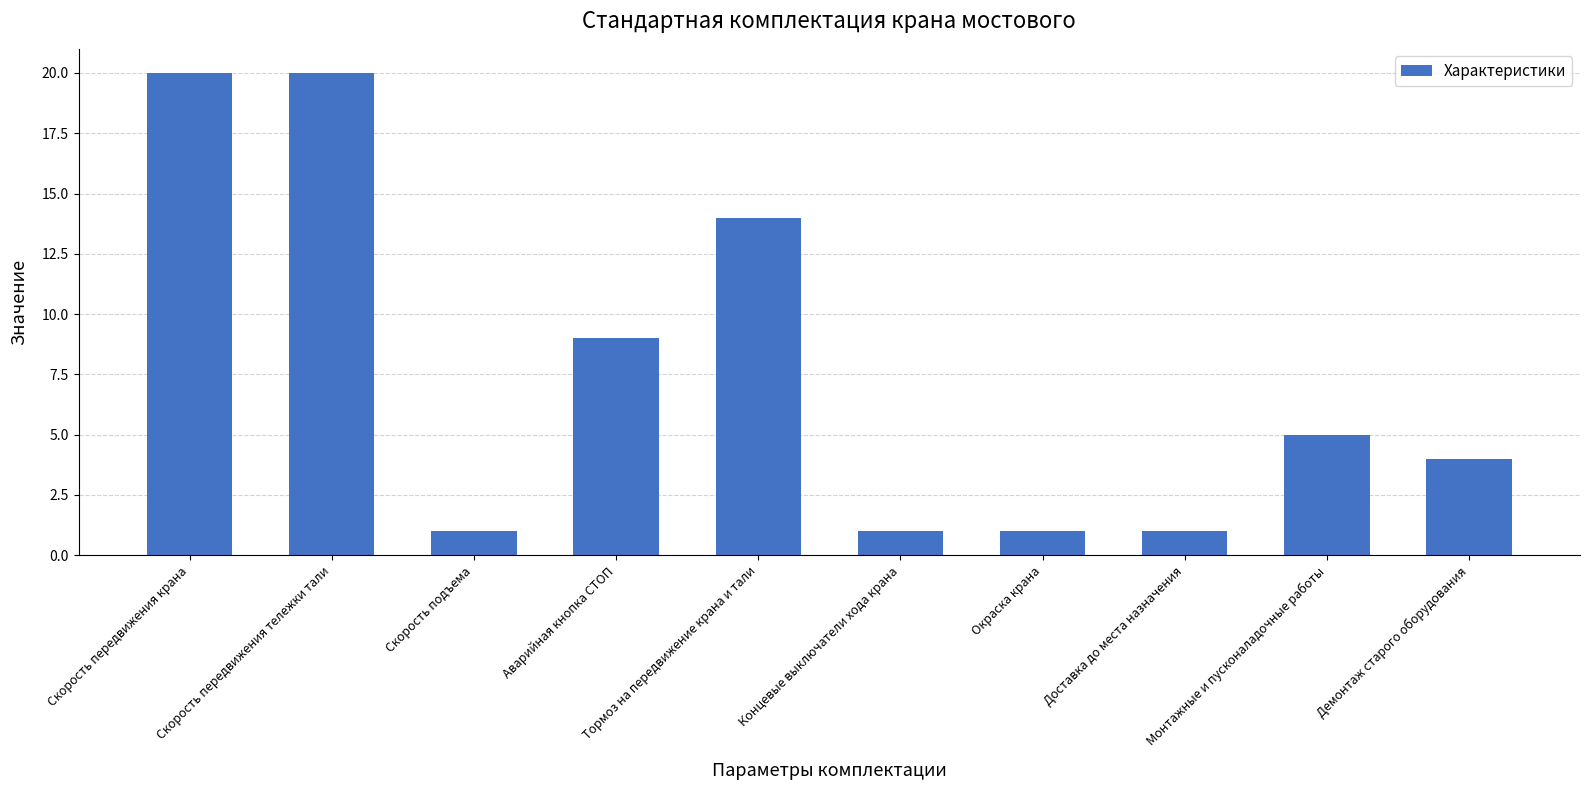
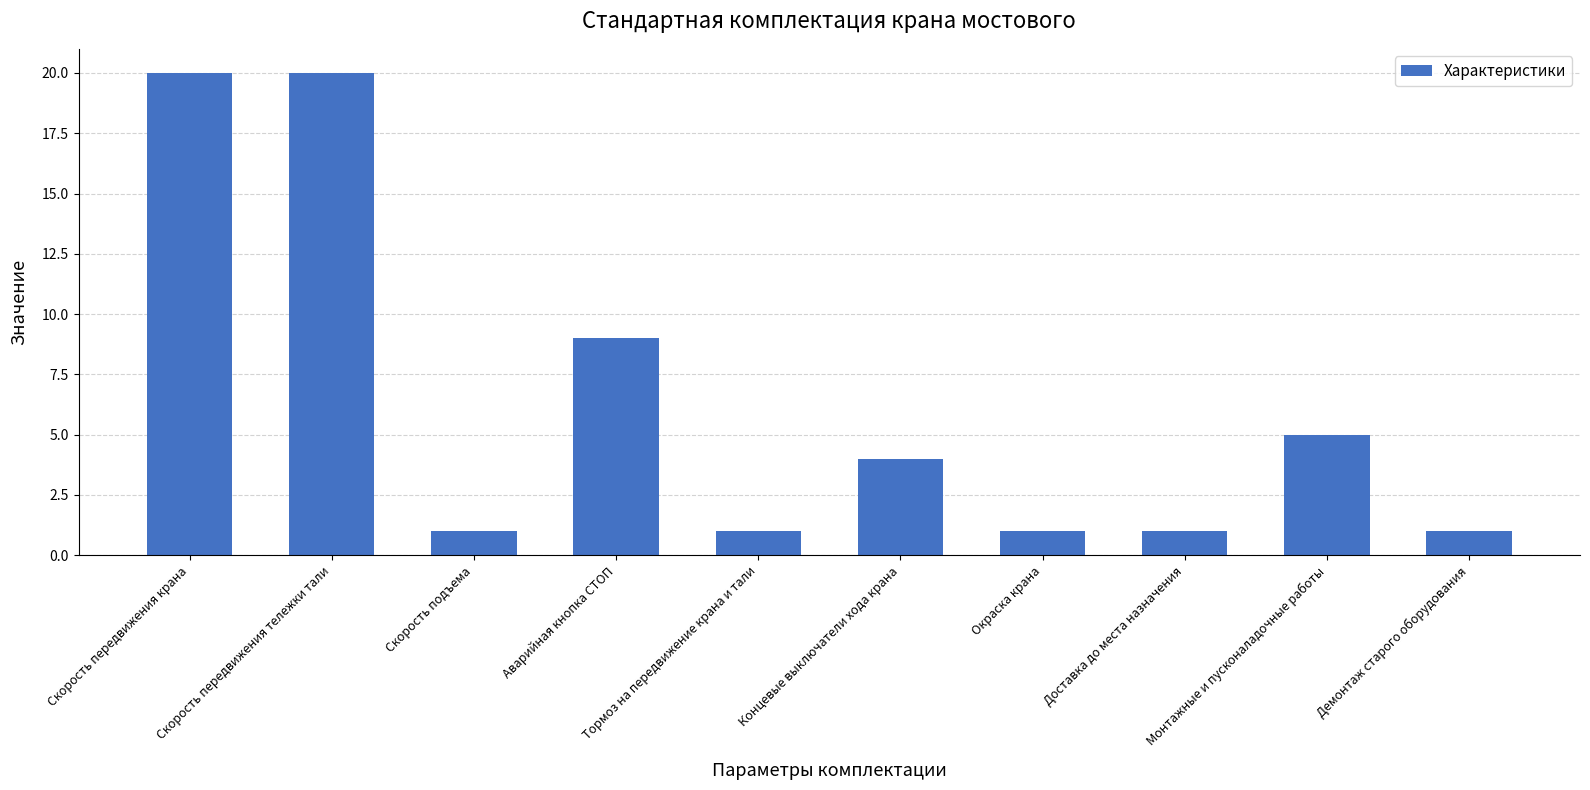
Тормоз на передвижение крана и тали: 14 -> 1
Концевые выключатели хода крана: 1 -> 4
Демонтаж старого оборудования: 4 -> 1
